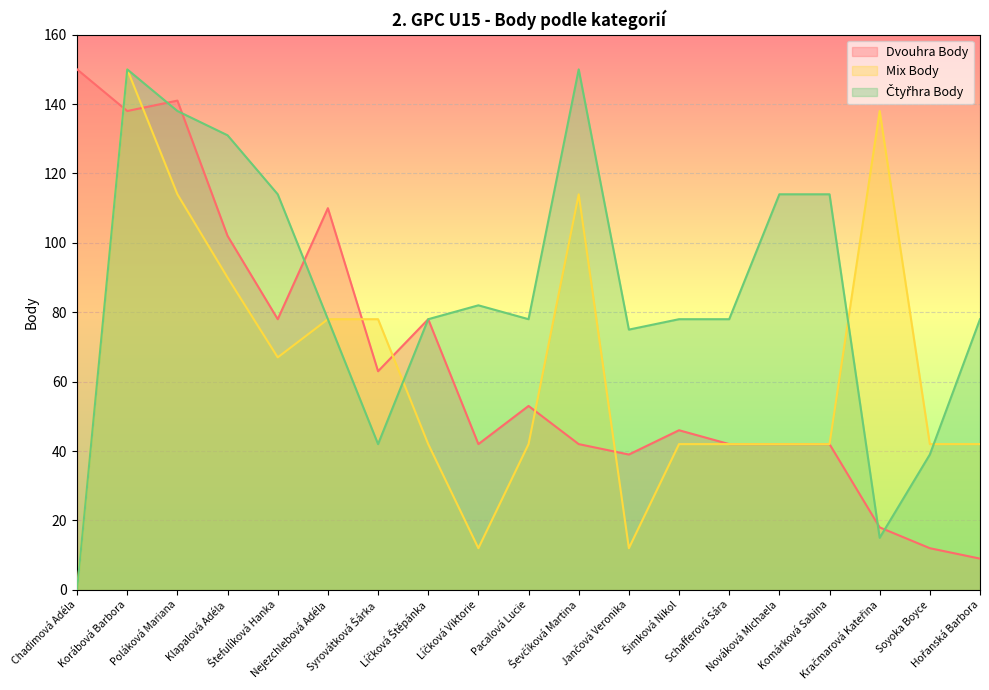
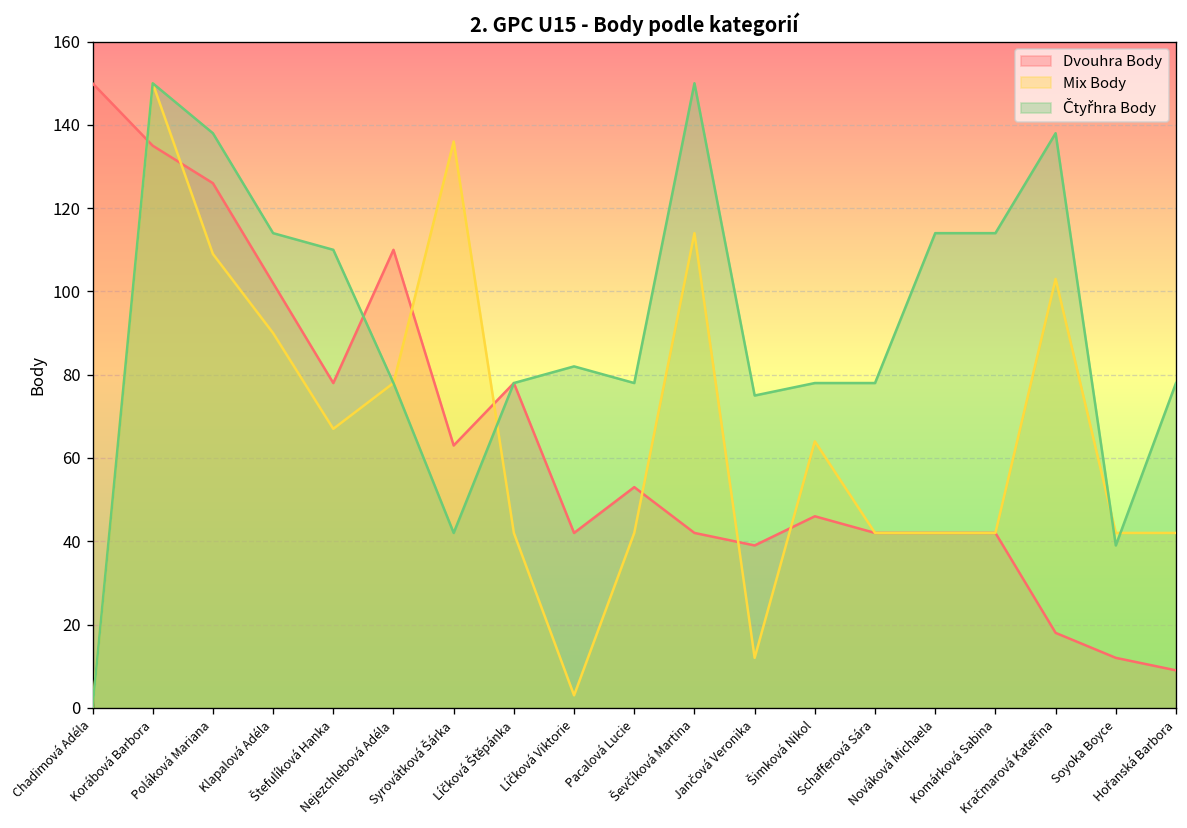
Dvouhra Body, Korábová Barbora: 138 -> 135
Dvouhra Body, Poláková Mariana: 141 -> 126
Mix Body, Poláková Mariana: 114 -> 109
Čtyřhra Body, Klapalová Adéla: 131 -> 114
Čtyřhra Body, Štefulíková Hanka: 114 -> 110
Mix Body, Syrovátková Šárka: 78 -> 136
Mix Body, Líčková Viktorie: 12 -> 3
Mix Body, Šimková Nikol: 42 -> 64
Mix Body, Kračmarová Kateřina: 138 -> 103
Čtyřhra Body, Kračmarová Kateřina: 15 -> 138
